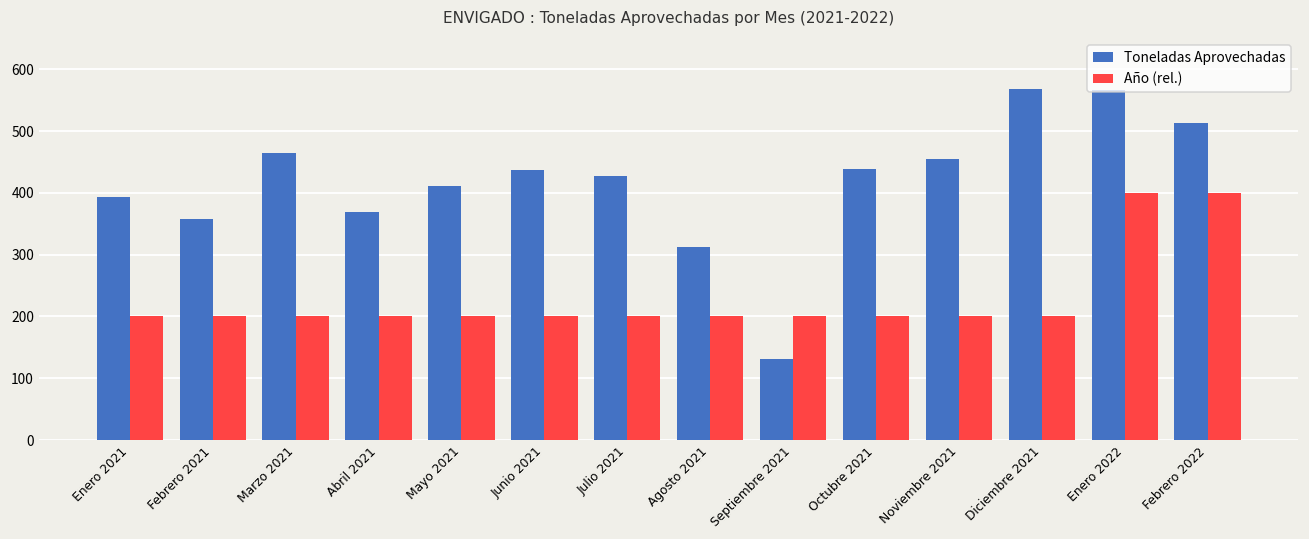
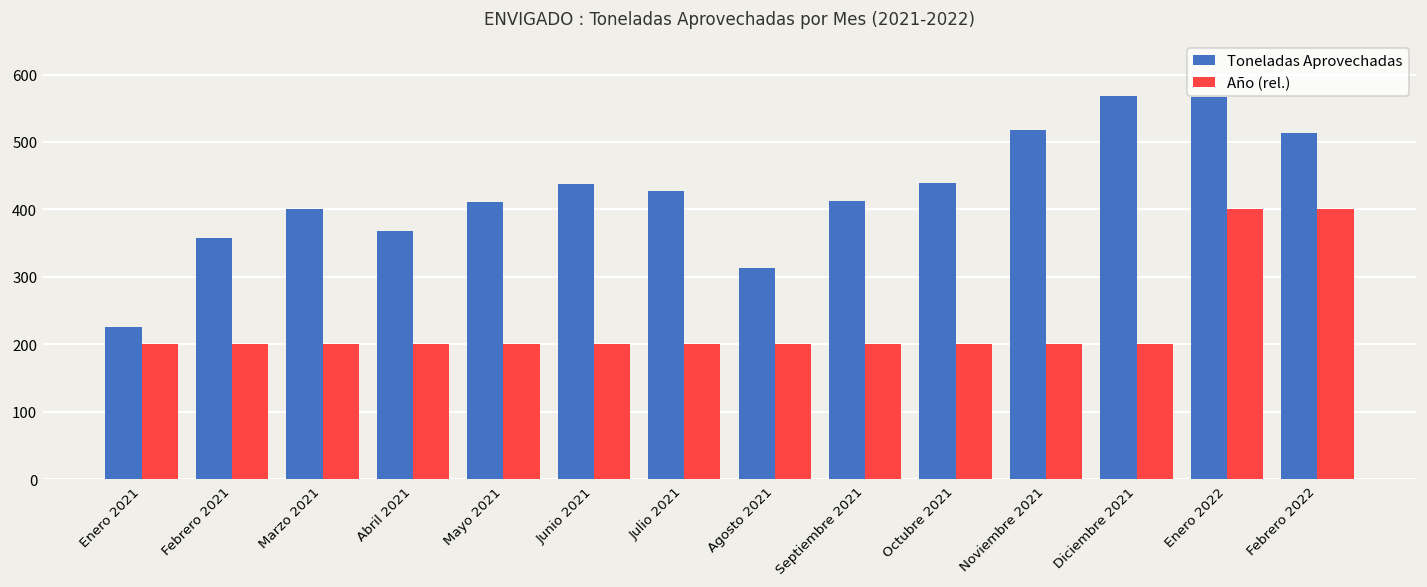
Toneladas Aprovechadas, Enero 2021: 390 -> 230
Toneladas Aprovechadas, Marzo 2021: 470 -> 400
Toneladas Aprovechadas, Septiembre 2021: 130 -> 410
Toneladas Aprovechadas, Noviembre 2021: 460 -> 520
